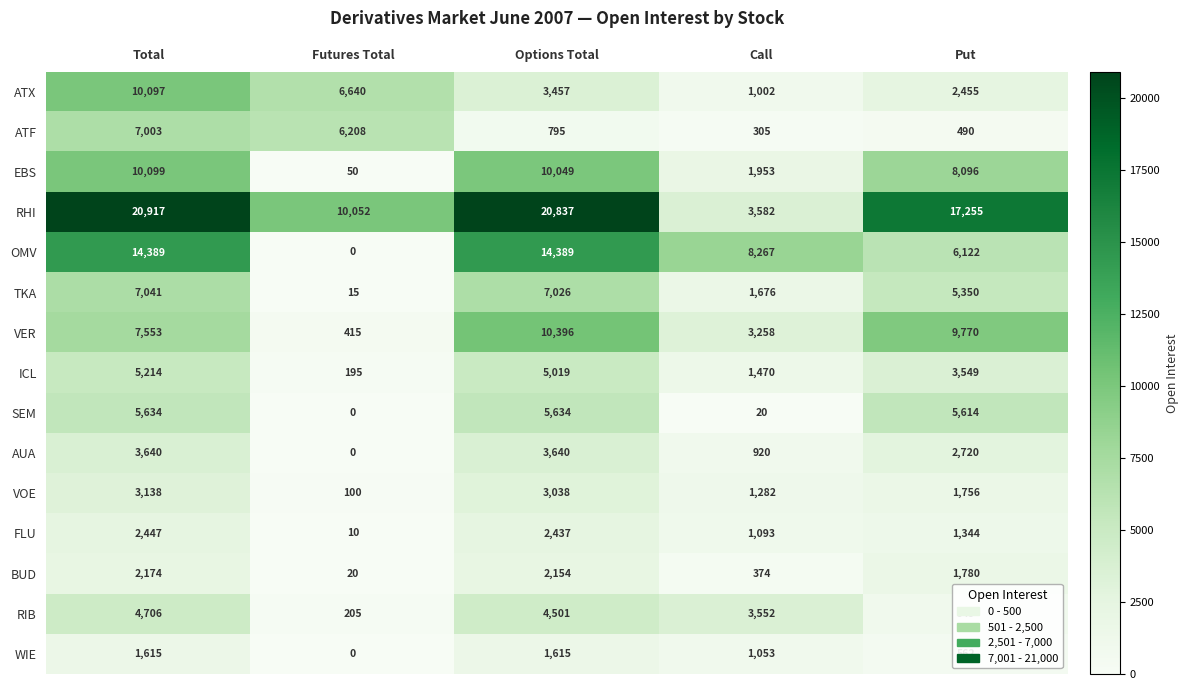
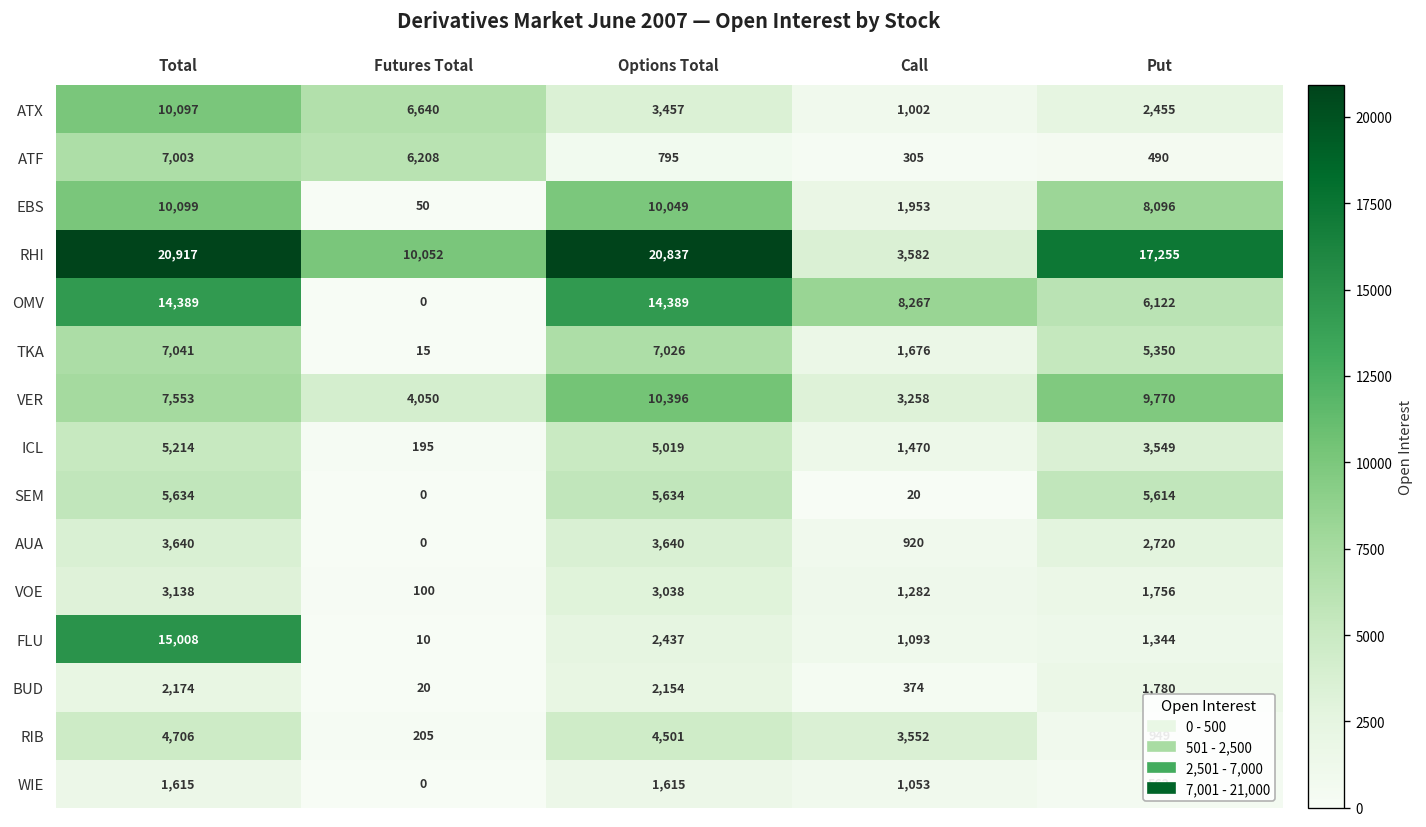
VER, Futures Total: 415 -> 4,050
FLU, Total: 2,447 -> 15,008
